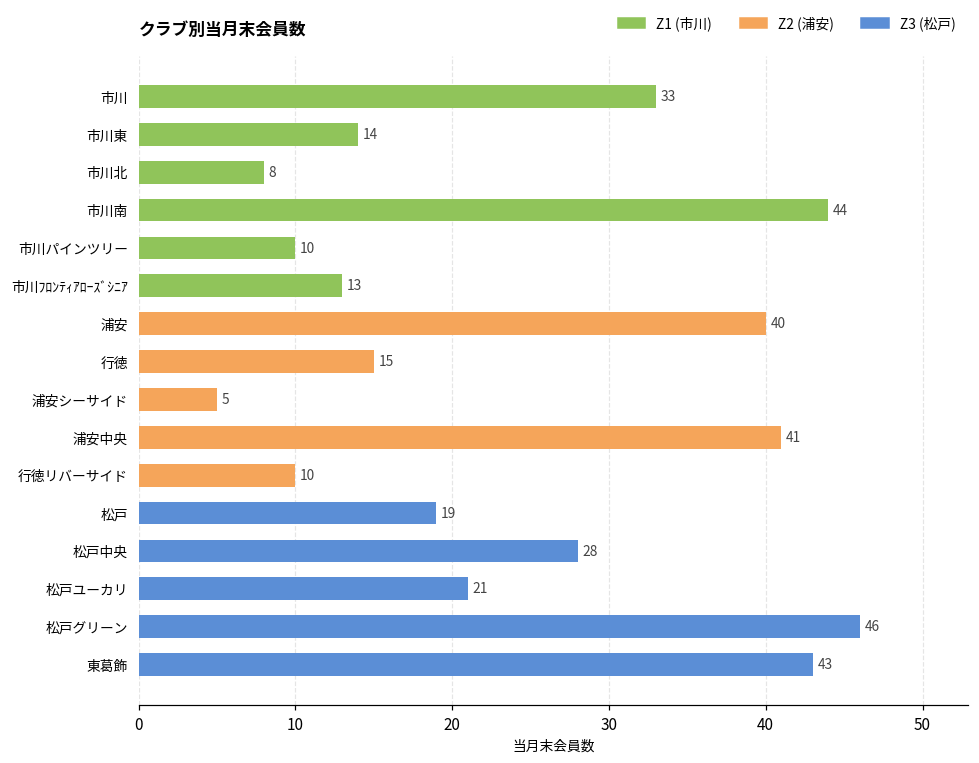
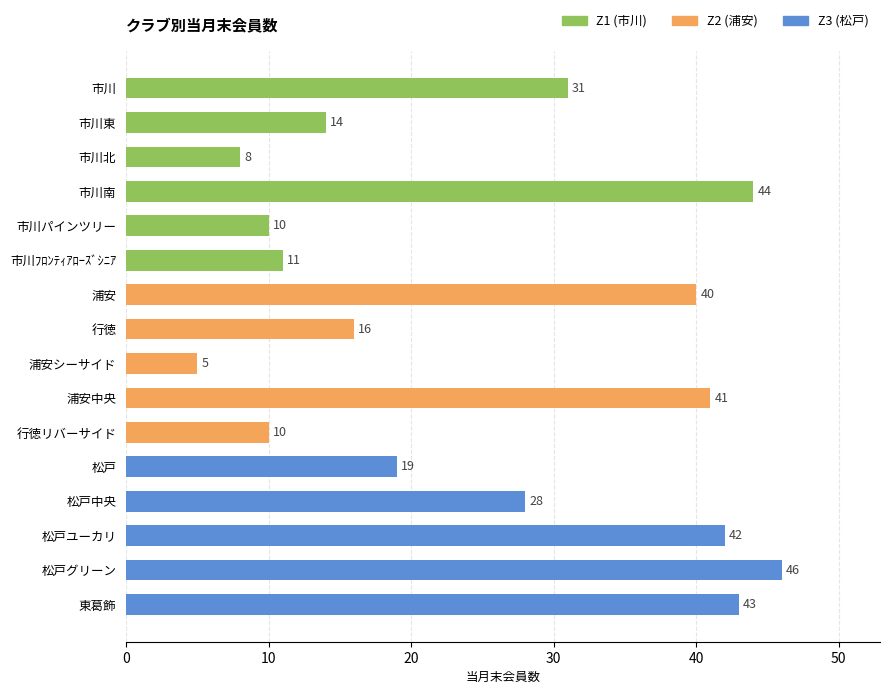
市川: 33 -> 31
市川ﾌﾛﾝﾃｨｱﾛｰｽﾞｼﾆｱ: 13 -> 11
行徳: 15 -> 16
松戸ユーカリ: 21 -> 42
